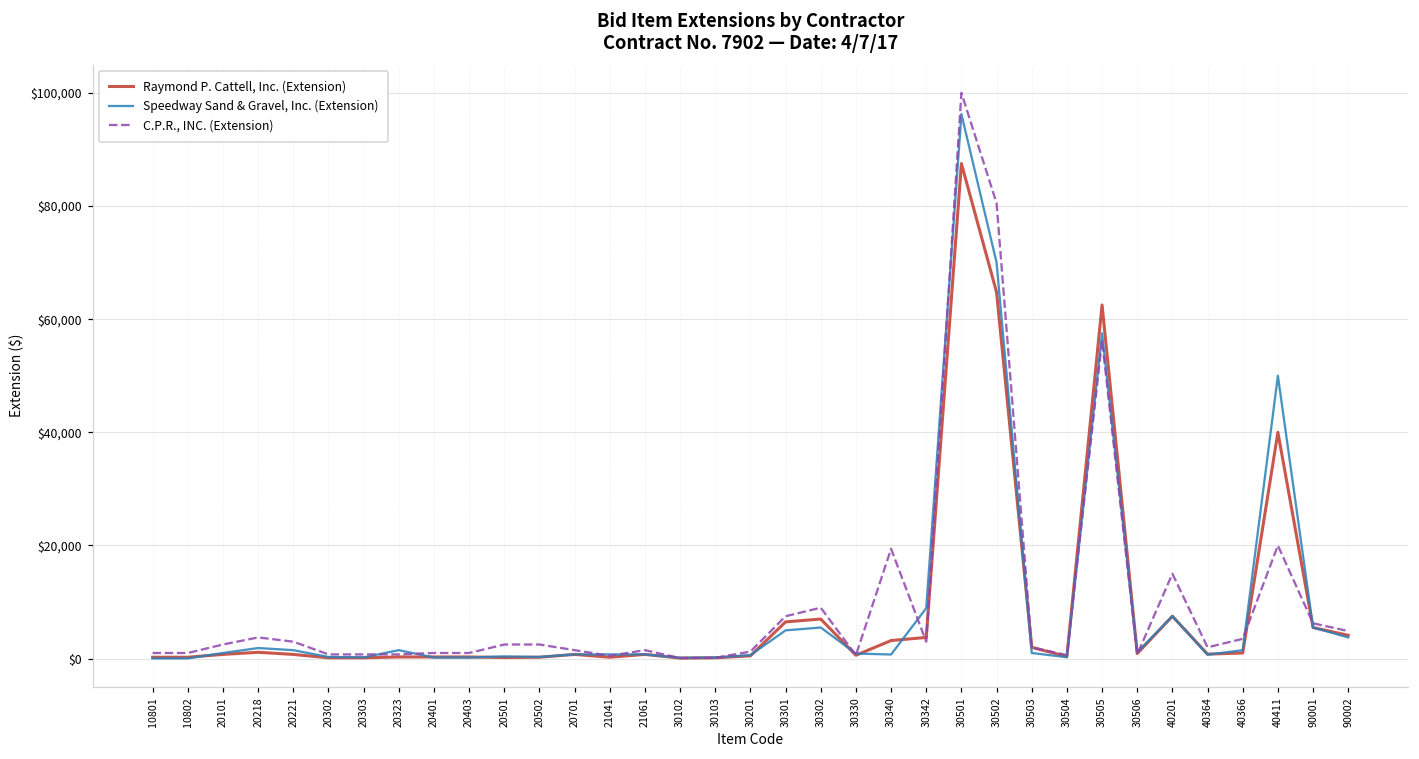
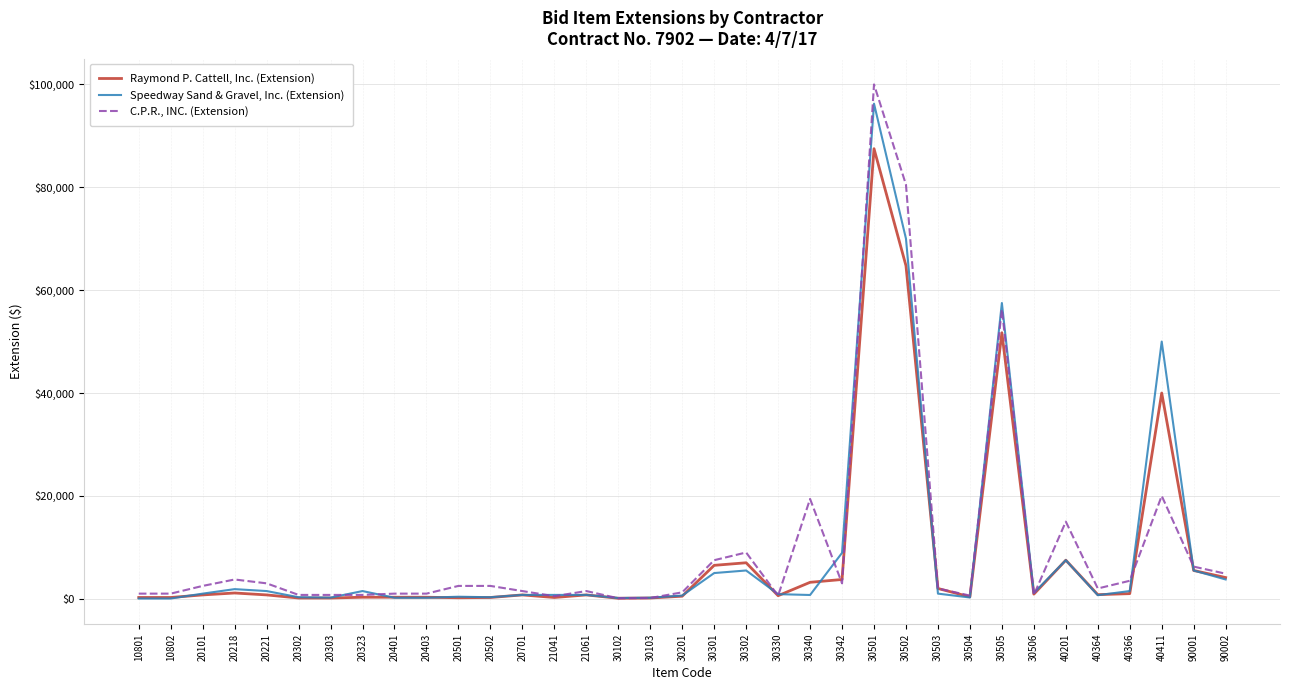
Raymond P. Cattell, Inc. (Extension), 30505: $63,000 -> $52,000
